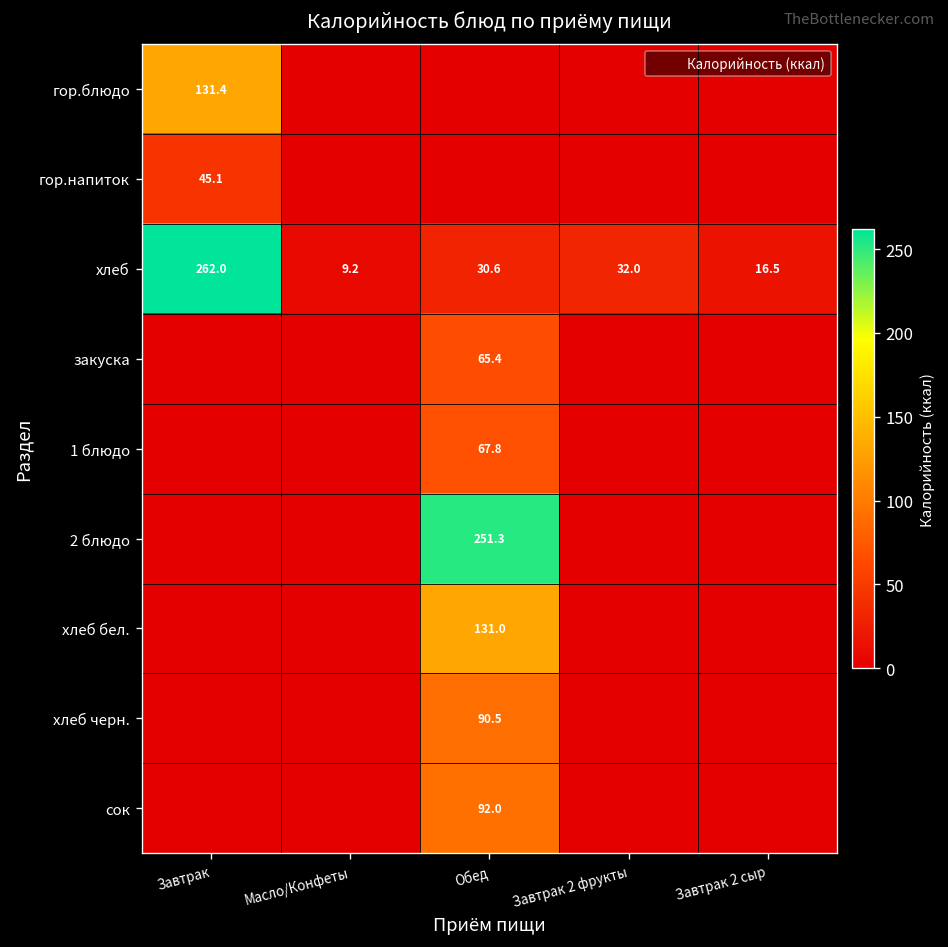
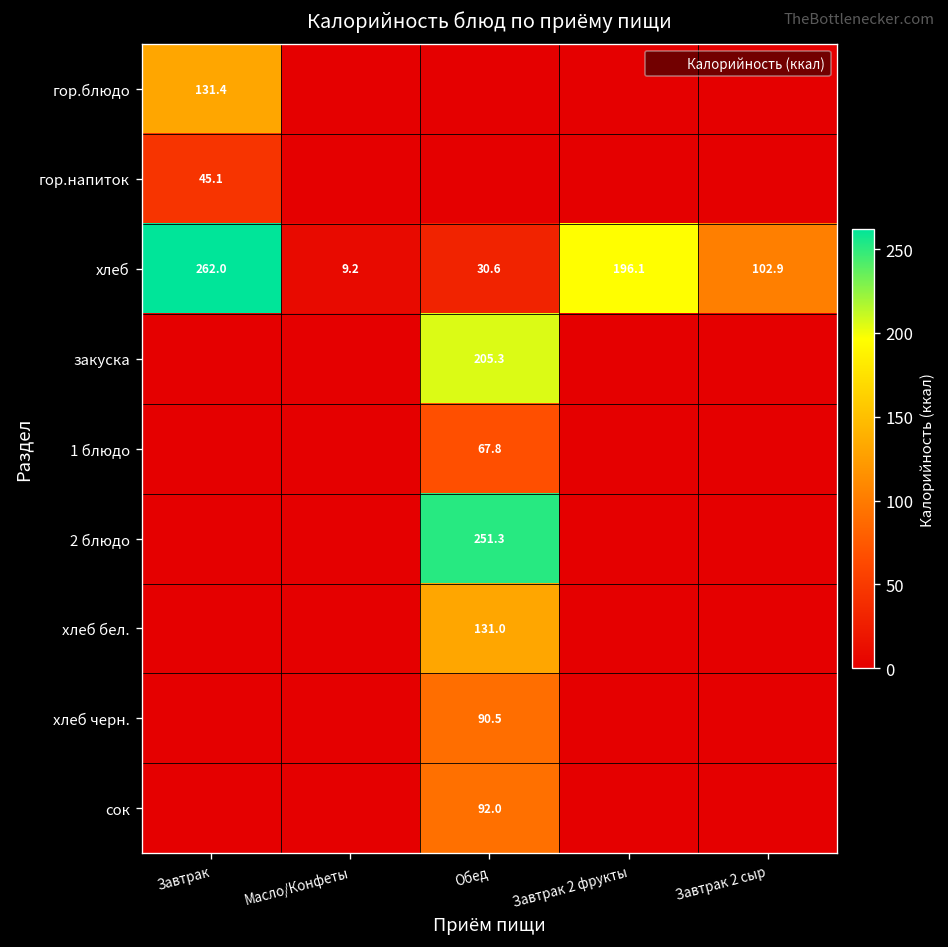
хлеб, Завтрак 2 фрукты: 32.0 -> 196.1
хлеб, Завтрак 2 сыр: 16.5 -> 102.9
закуска, Обед: 65.4 -> 205.3
